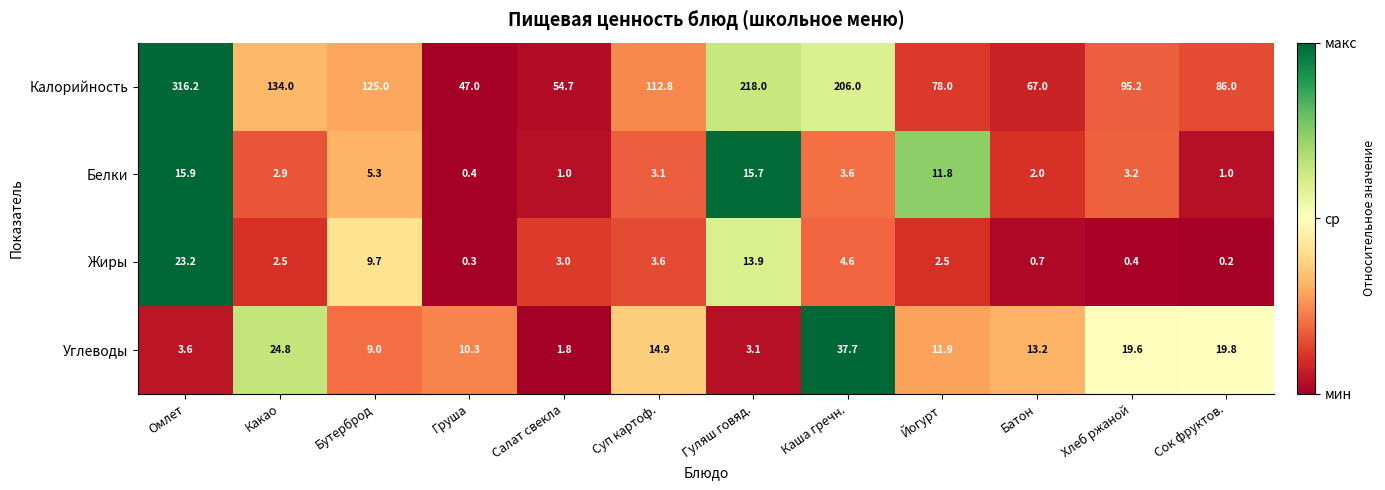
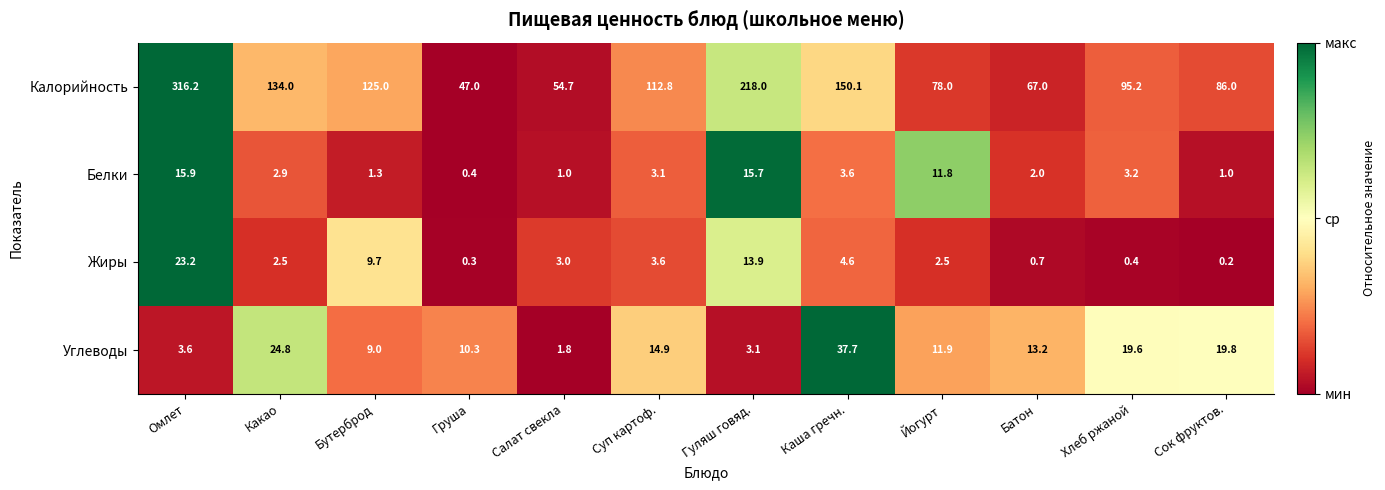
Калорийность, Каша гречн.: 206.0 -> 150.1
Белки, Бутерброд: 5.3 -> 1.3
